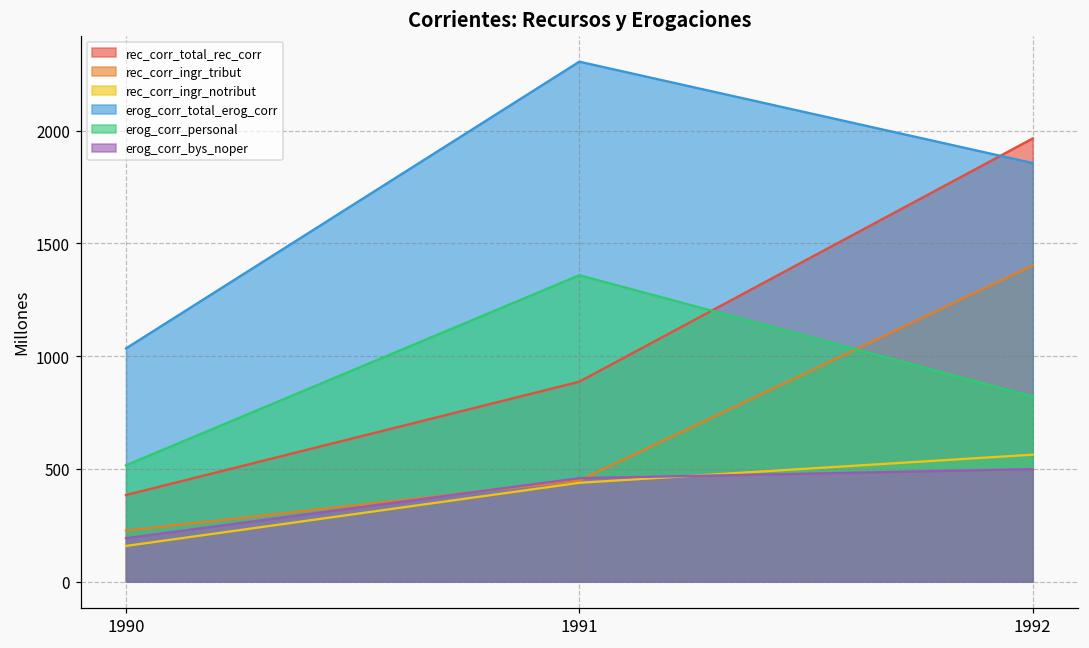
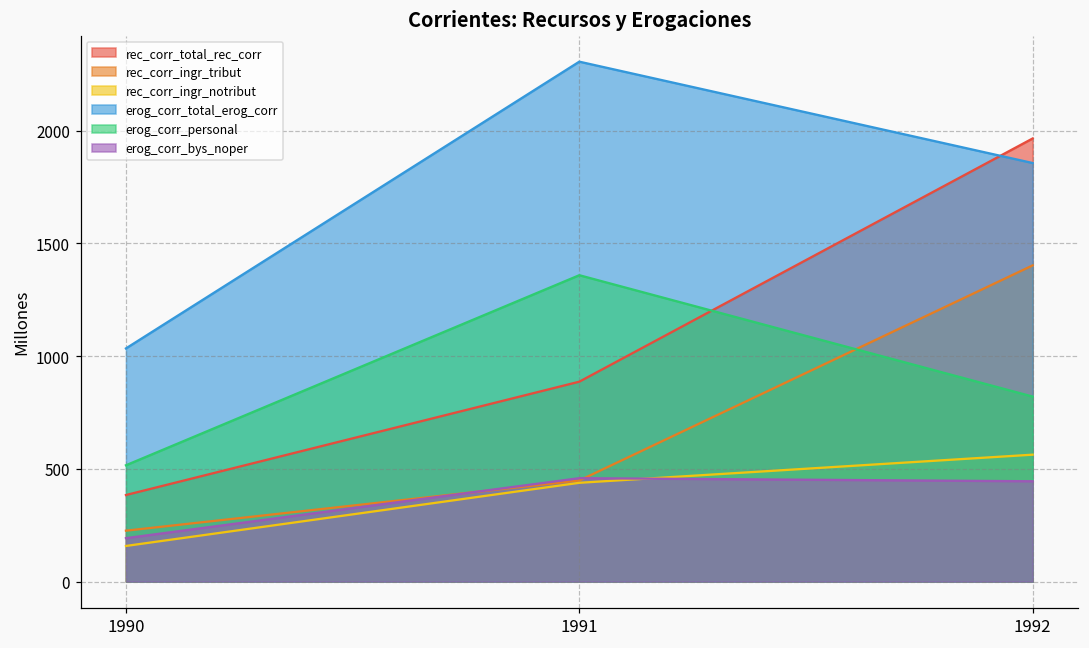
erog_corr_bys_noper, 1992: 500 -> 440
